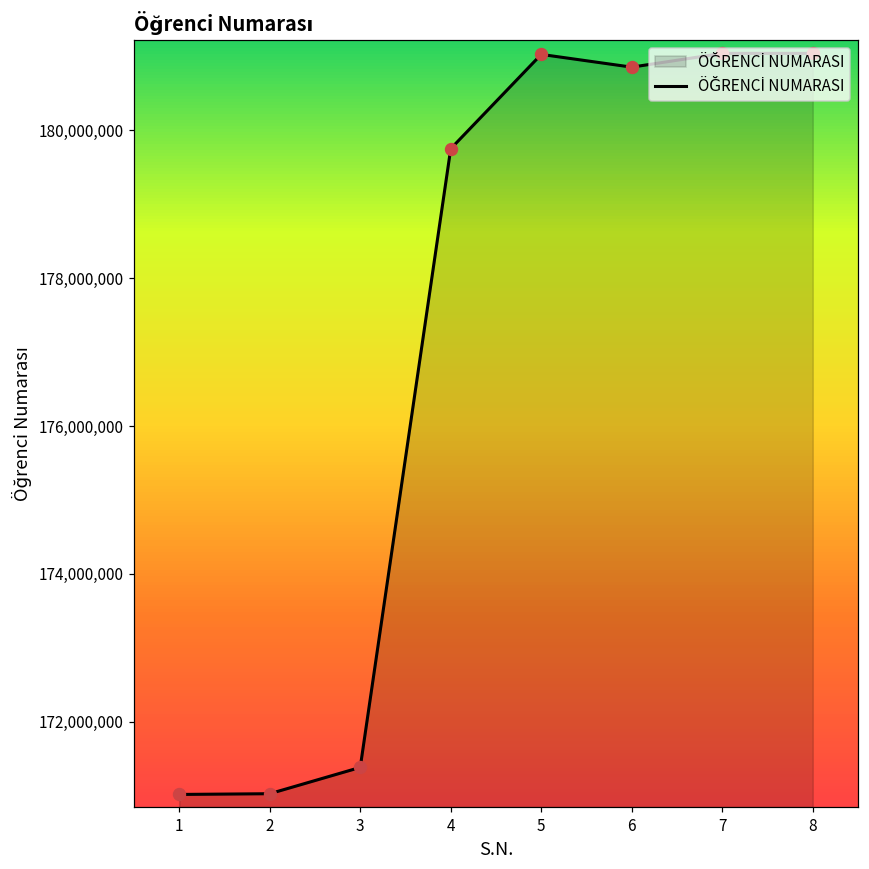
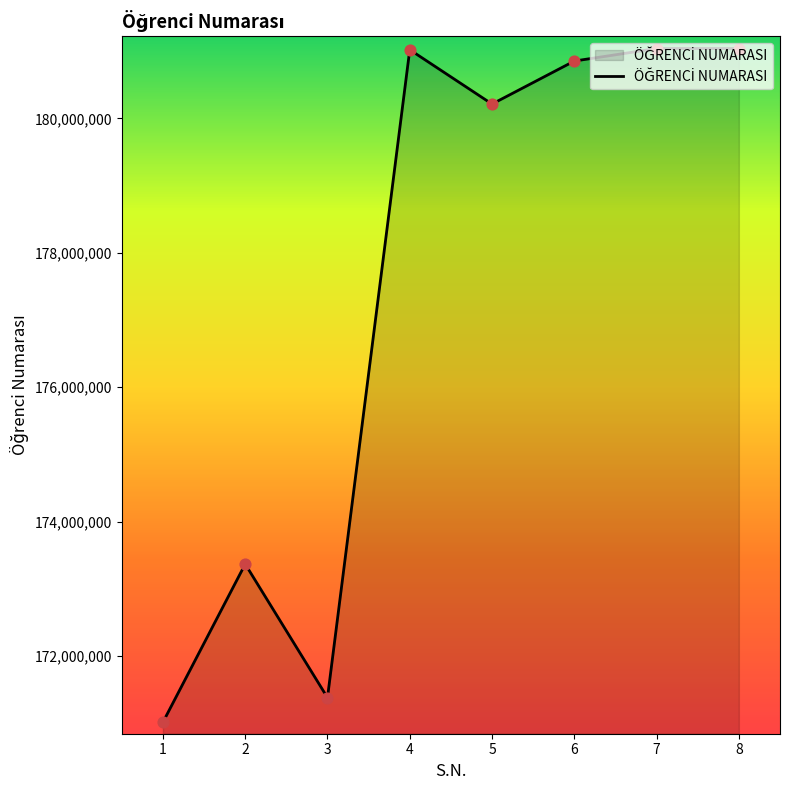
2: 171,000,000 -> 173,400,000
4: 179,700,000 -> 181,000,000
5: 181,000,000 -> 180,200,000
